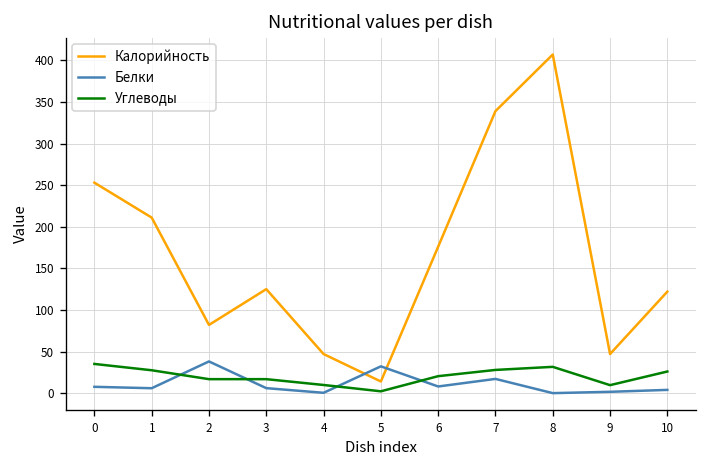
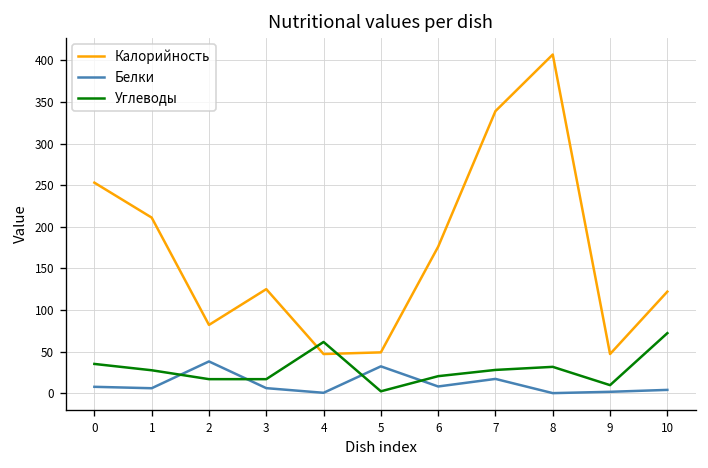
Углеводы, 4: 10 -> 60
Калорийность, 5: 10 -> 50
Углеводы, 10: 30 -> 70
